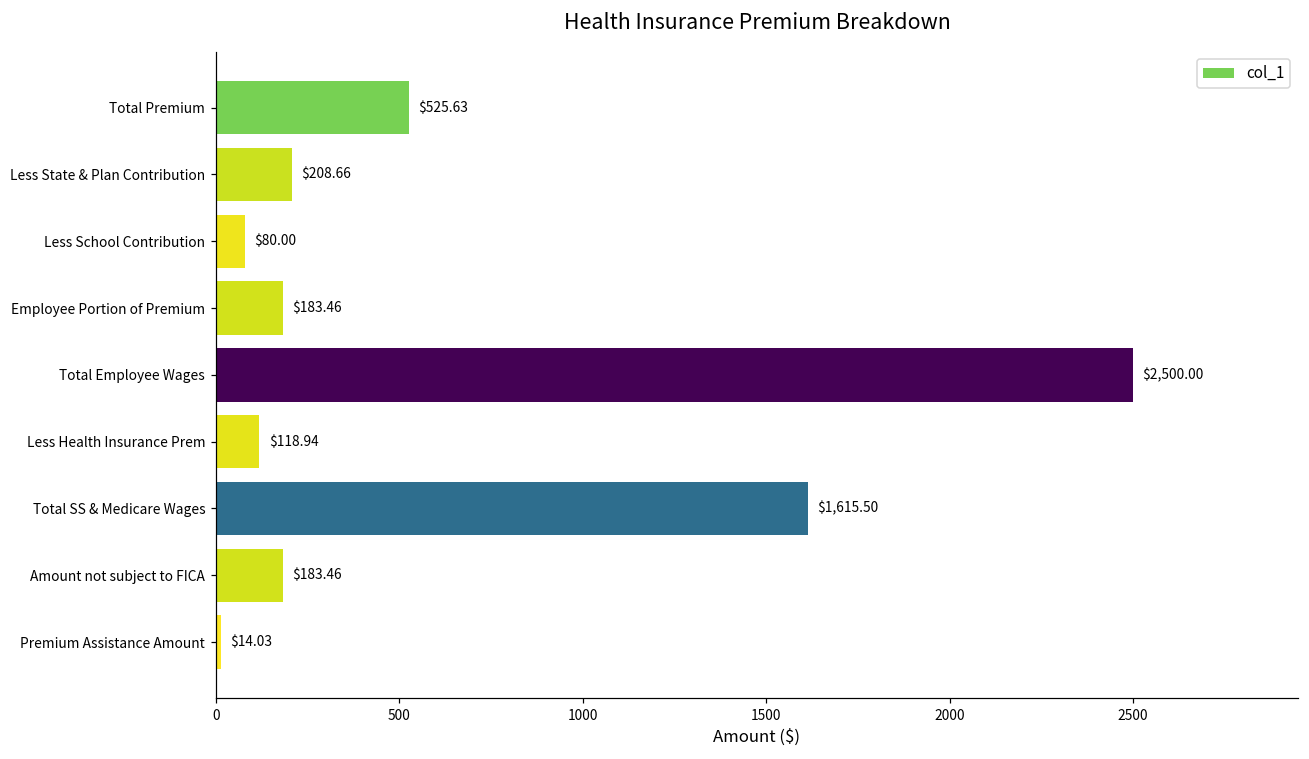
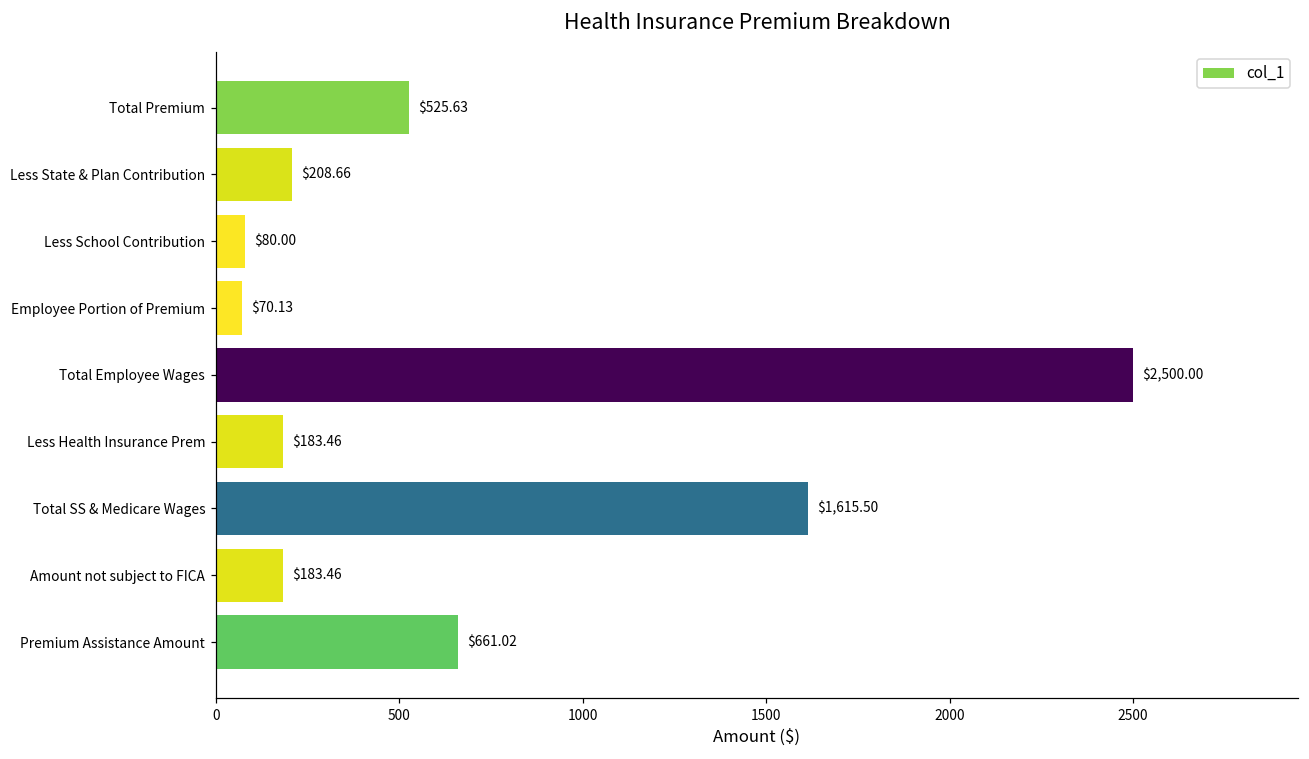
Employee Portion of Premium: $183.46 -> $70.13
Less Health Insurance Prem: $118.94 -> $183.46
Premium Assistance Amount: $14.03 -> $661.02
